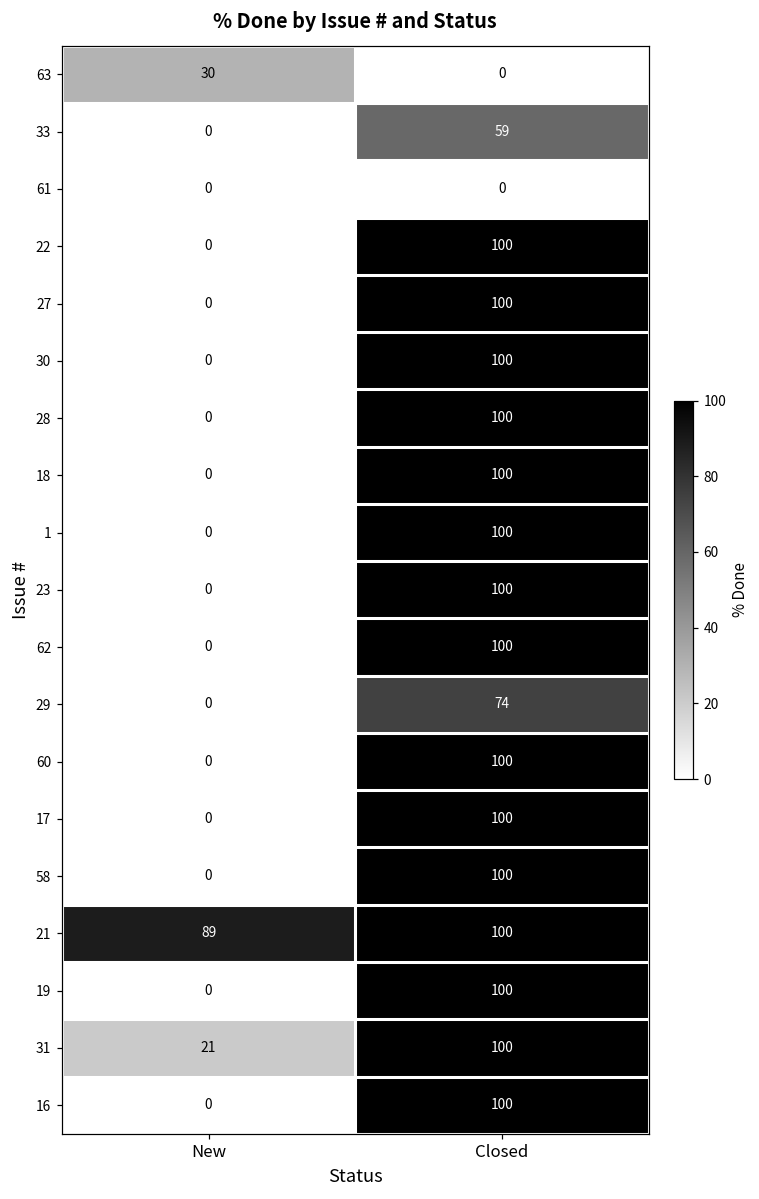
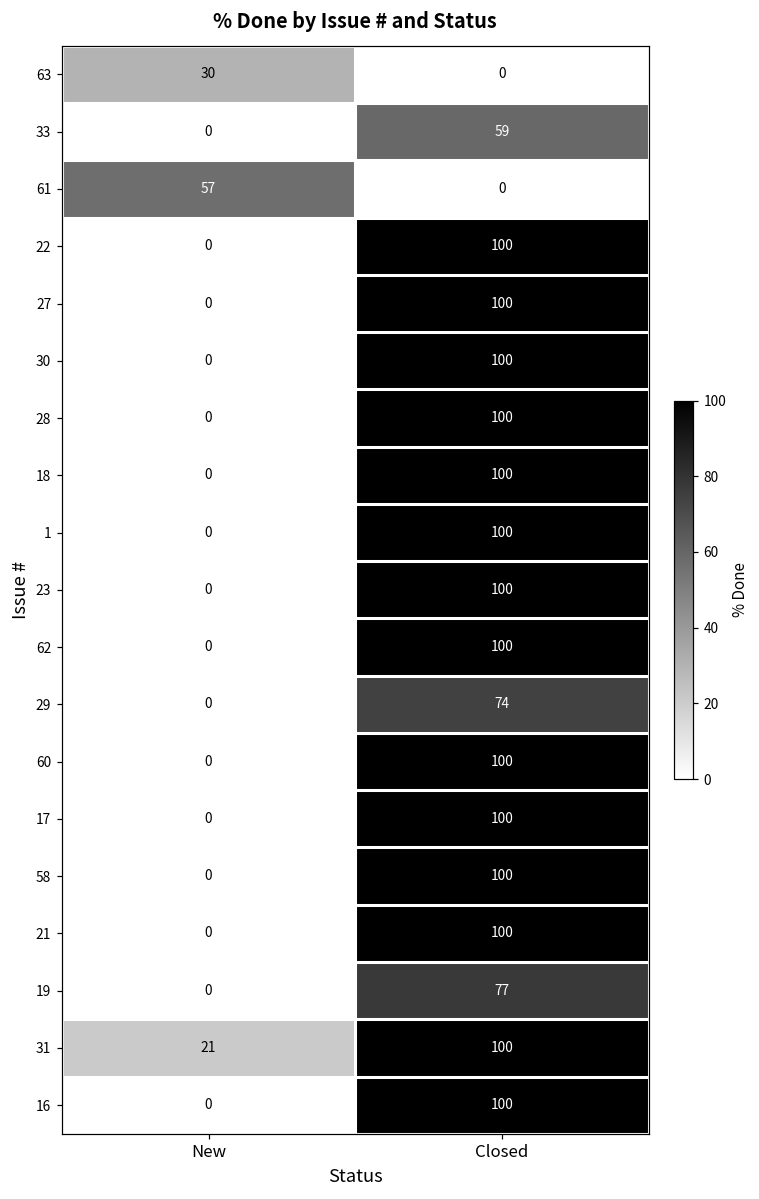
61, New: 0 -> 57
21, New: 89 -> 0
19, Closed: 100 -> 77
